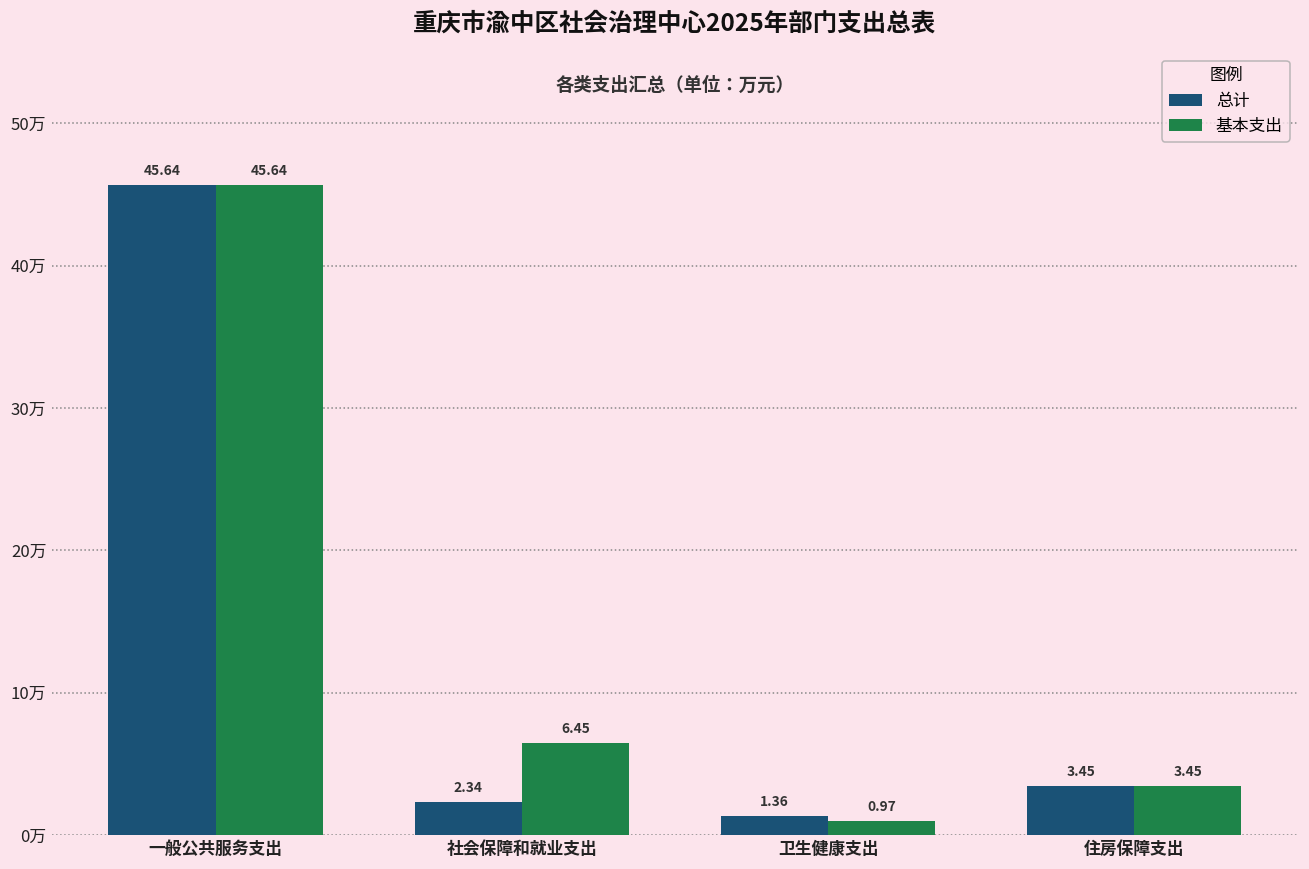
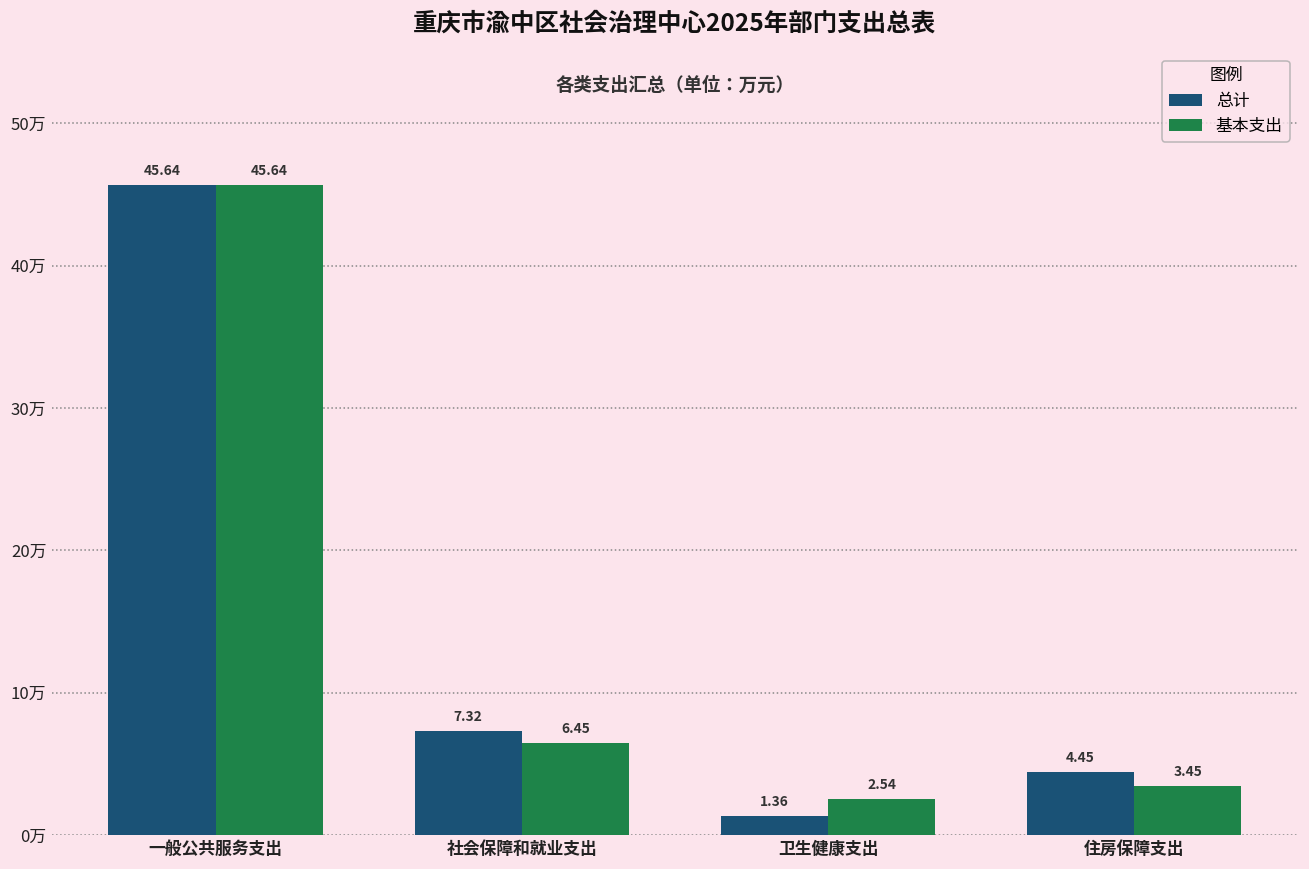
总计, 社会保障和就业支出: 2.34 -> 7.32
基本支出, 卫生健康支出: 0.97 -> 2.54
总计, 住房保障支出: 3.45 -> 4.45
